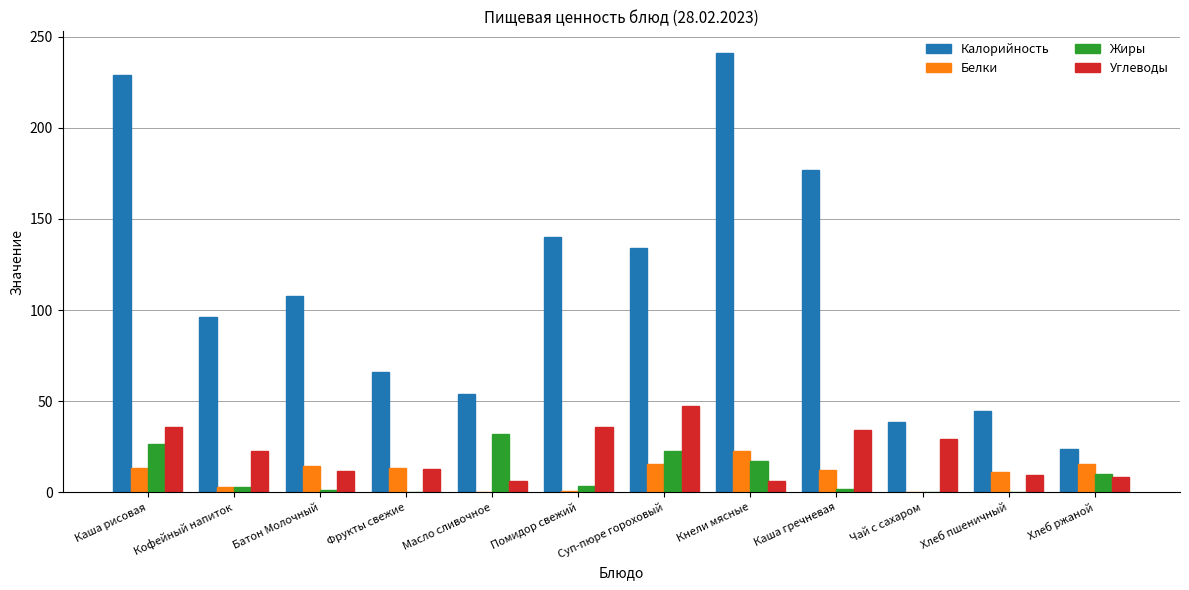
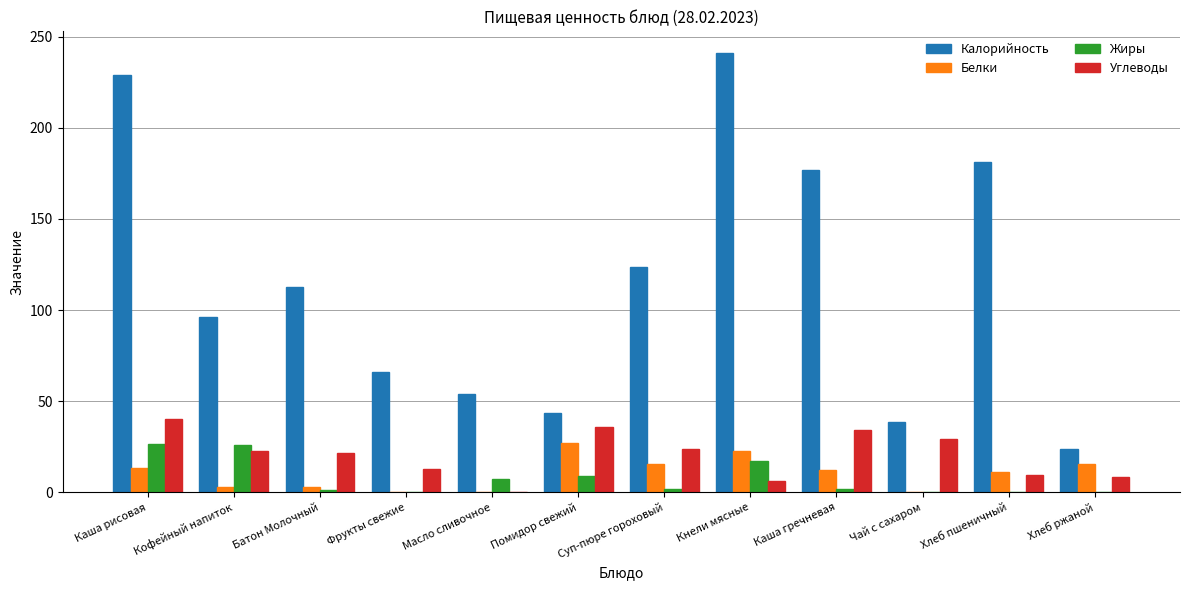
Углеводы, Каша рисовая: 36 -> 40
Жиры, Кофейный напиток: 3 -> 26
Калорийность, Батон Молочный: 108 -> 113
Белки, Батон Молочный: 15 -> 3
Углеводы, Батон Молочный: 11 -> 21
Белки, Фрукты свежие: 14 -> 0
Жиры, Масло сливочное: 32 -> 7
Углеводы, Масло сливочное: 6 -> 0
Калорийность, Помидор свежий: 140 -> 43
Белки, Помидор свежий: 1 -> 27
Жиры, Помидор свежий: 4 -> 9
Калорийность, Суп-пюре гороховый: 134 -> 123
Жиры, Суп-пюре гороховый: 23 -> 2
Углеводы, Суп-пюре гороховый: 47 -> 24
Калорийность, Хлеб пшеничный: 45 -> 181
Жиры, Хлеб ржаной: 10 -> 0
